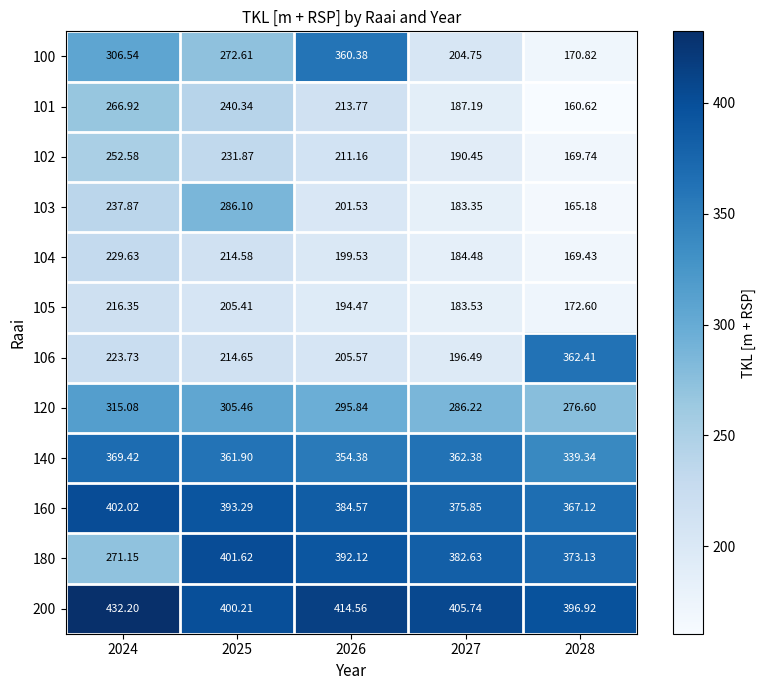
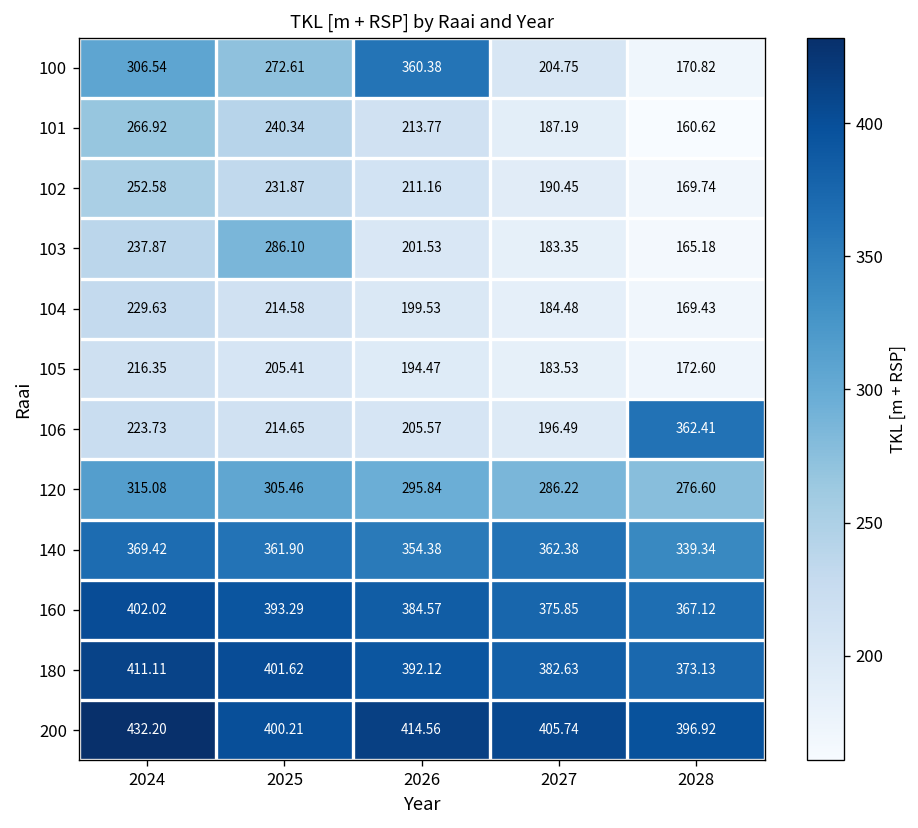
180, 2024: 271.15 -> 411.11
